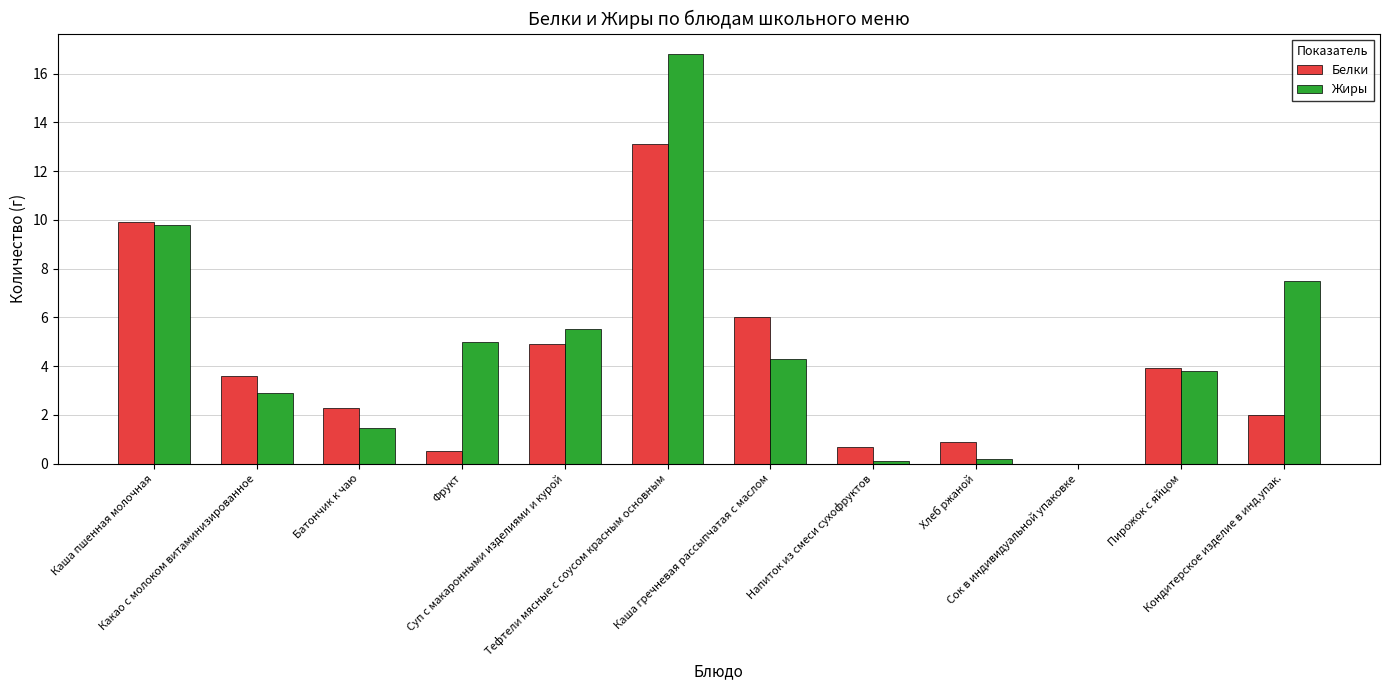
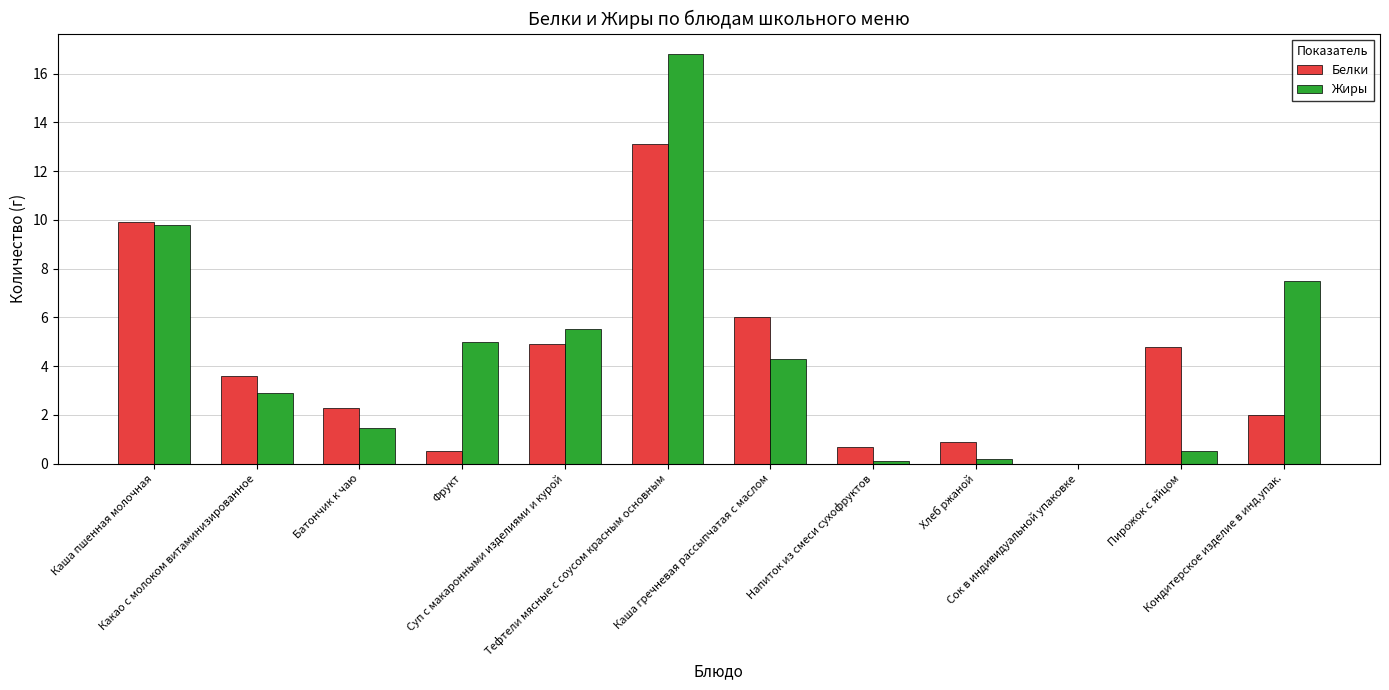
Белки, Пирожок с яйцом: 3.9 -> 4.8
Жиры, Пирожок с яйцом: 3.8 -> 0.5
